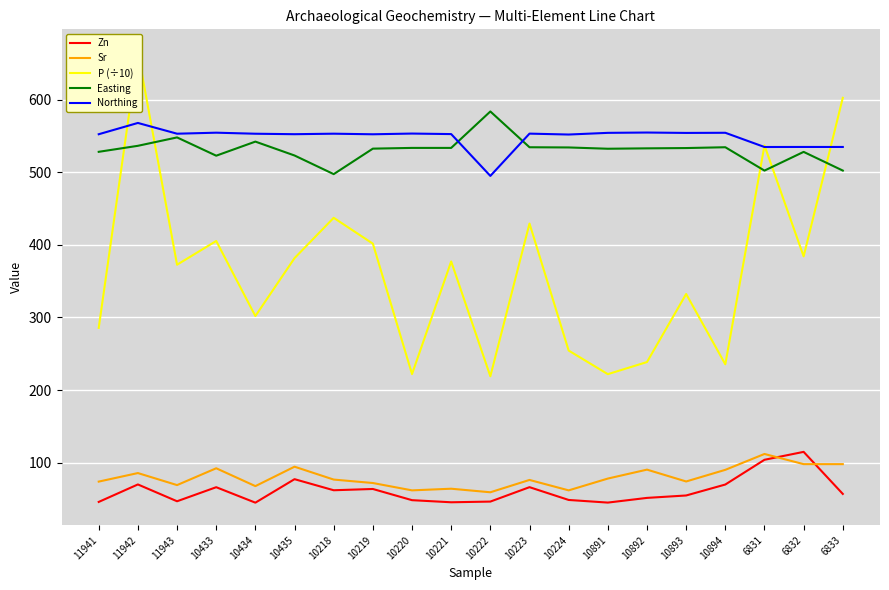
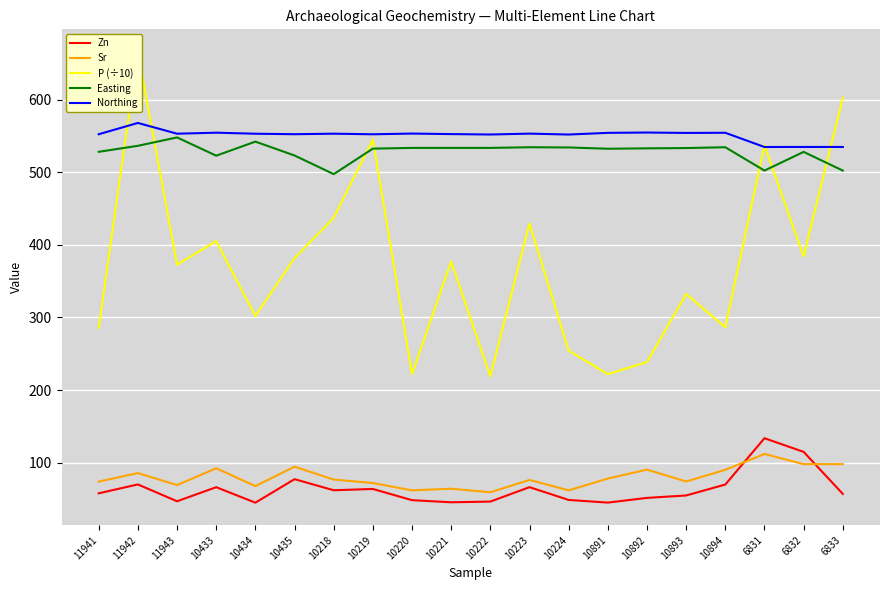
Zn, 11941: 50 -> 60
P (÷10), 10219: 400 -> 550
Easting, 10222: 580 -> 530
Northing, 10222: 490 -> 550
P (÷10), 10894: 240 -> 290
Zn, 6831: 100 -> 130
